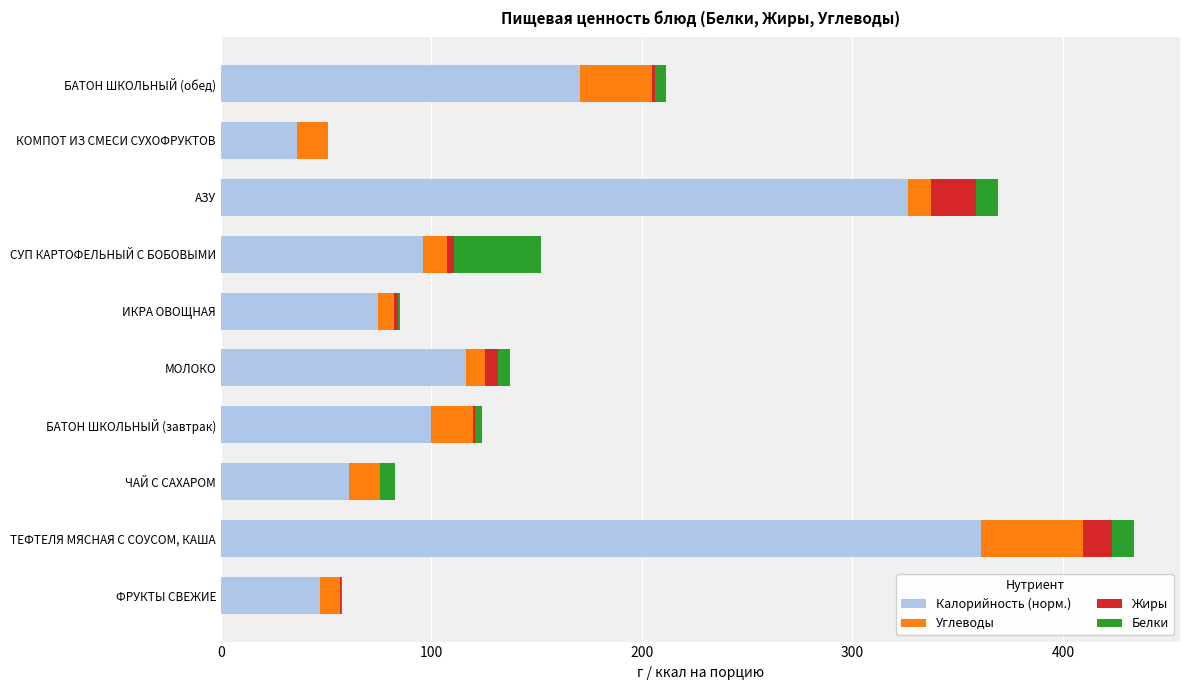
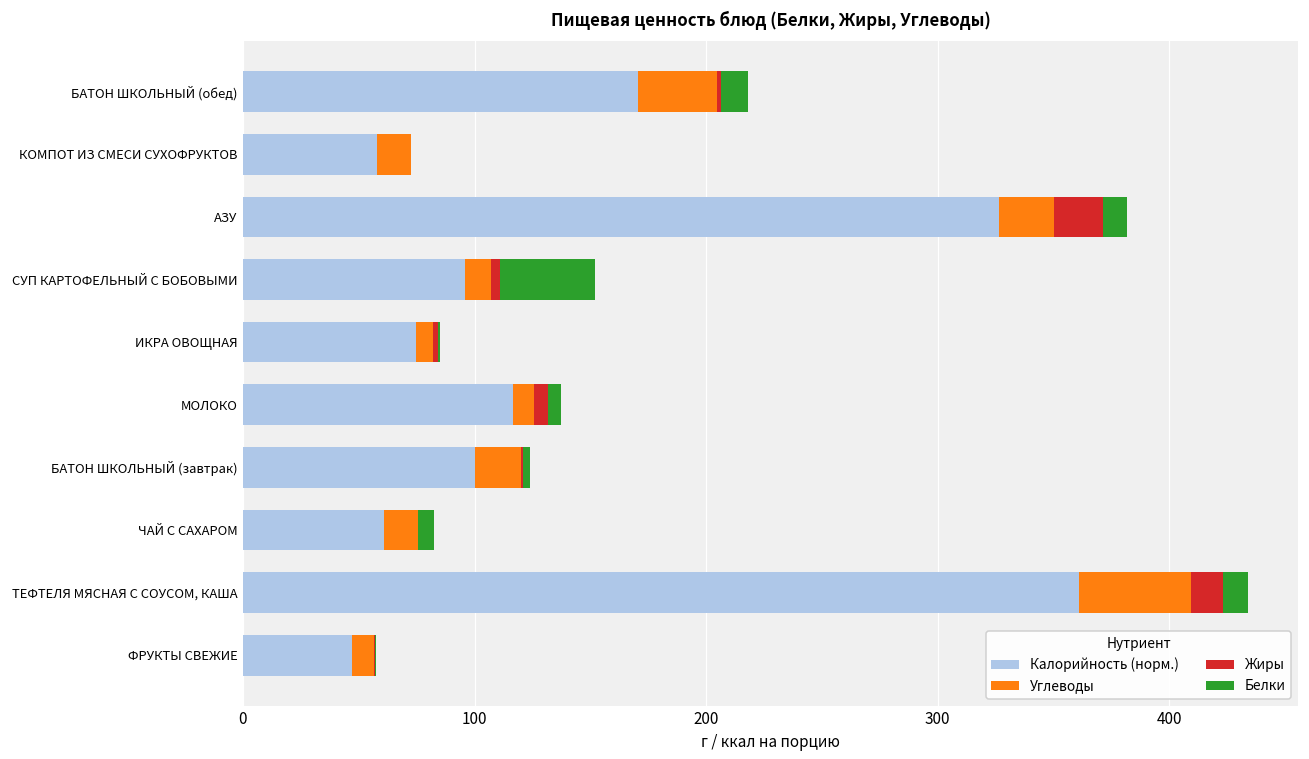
Белки, БАТОН ШКОЛЬНЫЙ (обед): 5 -> 12
Калорийность (норм.), КОМПОТ ИЗ СМЕСИ СУХОФРУКТОВ: 36 -> 58
Углеводы, АЗУ: 11 -> 24
